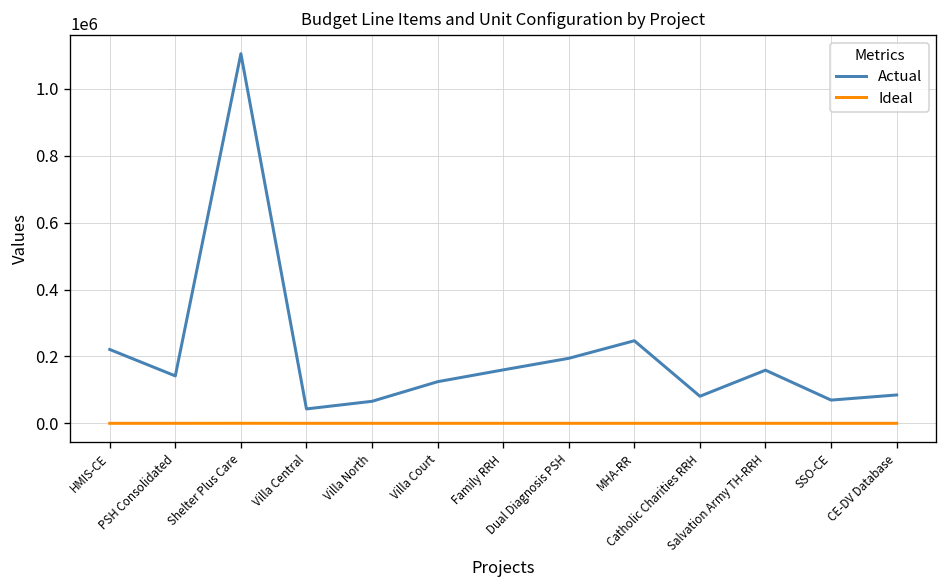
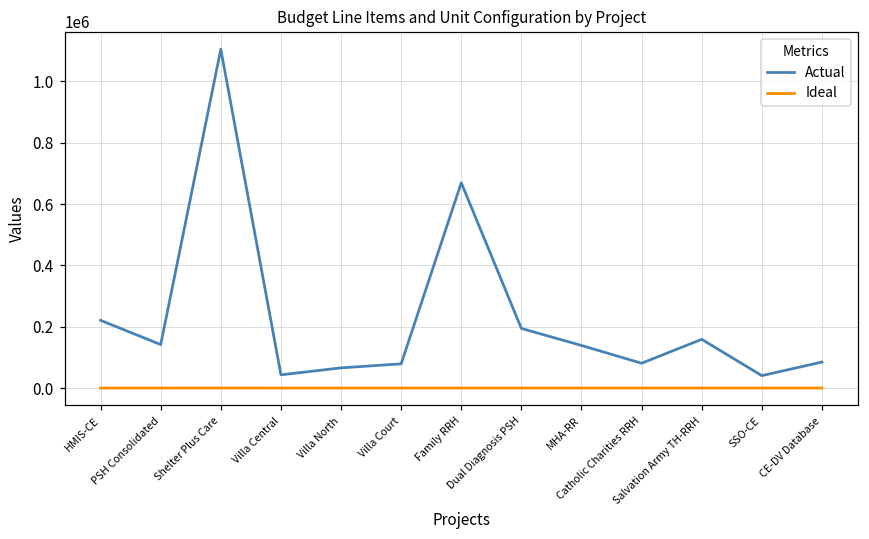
Actual, Villa Court: 120000 -> 80000
Actual, Family RRH: 160000 -> 670000
Actual, MHA-RR: 250000 -> 140000
Actual, SSO-CE: 70000 -> 40000
